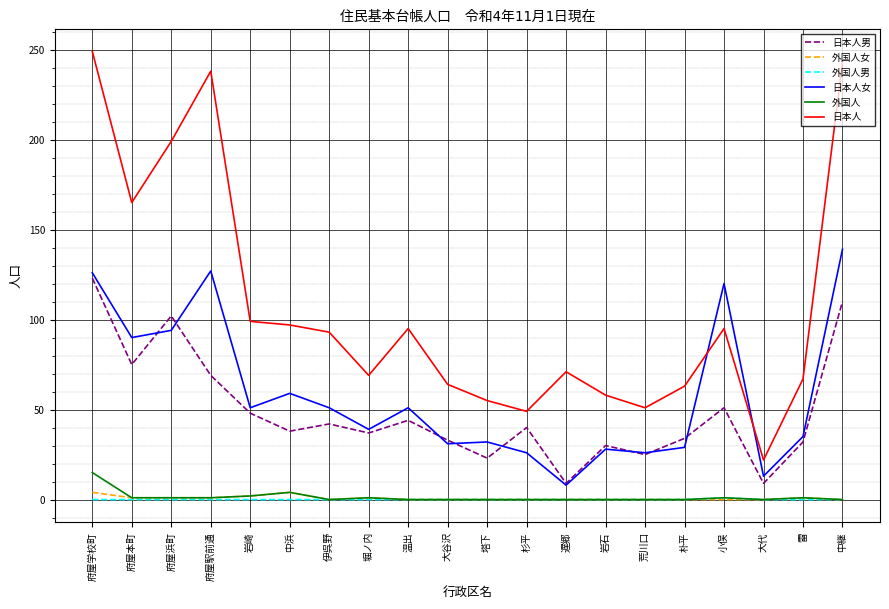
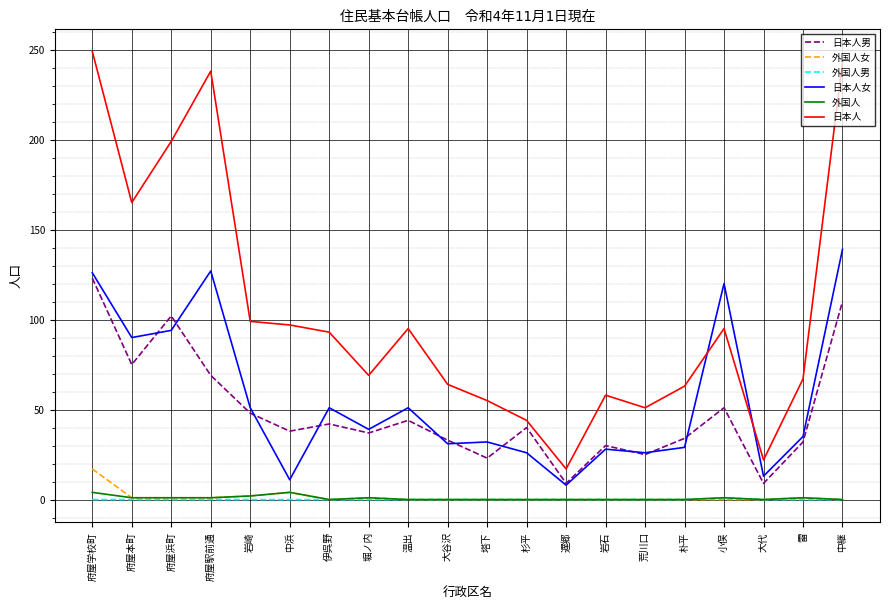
外国人女, 府屋学校町: 4 -> 17
外国人, 府屋学校町: 15 -> 4
日本人女, 中浜: 59 -> 11
日本人, 杉平: 49 -> 44
日本人, 遅郷: 71 -> 17
